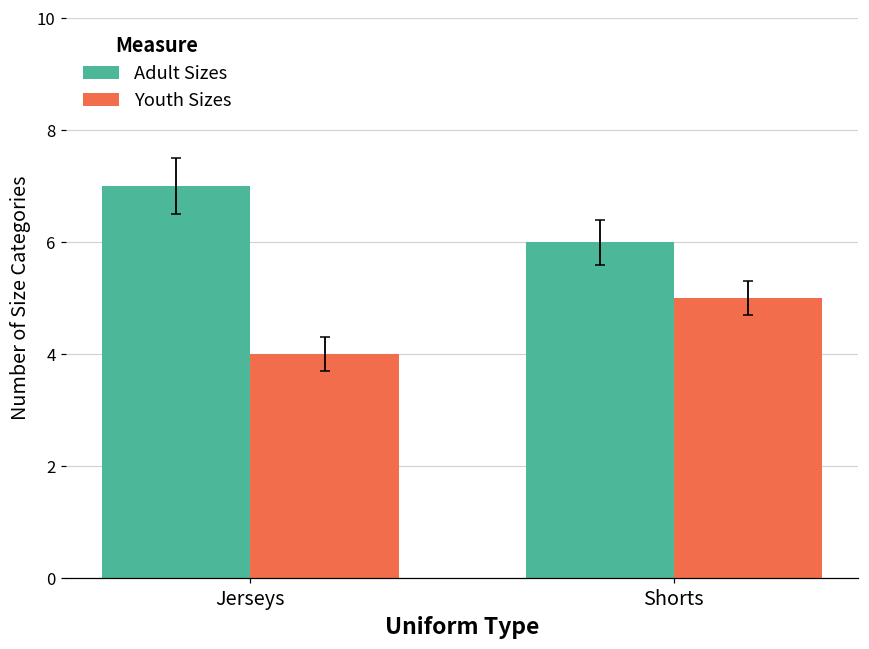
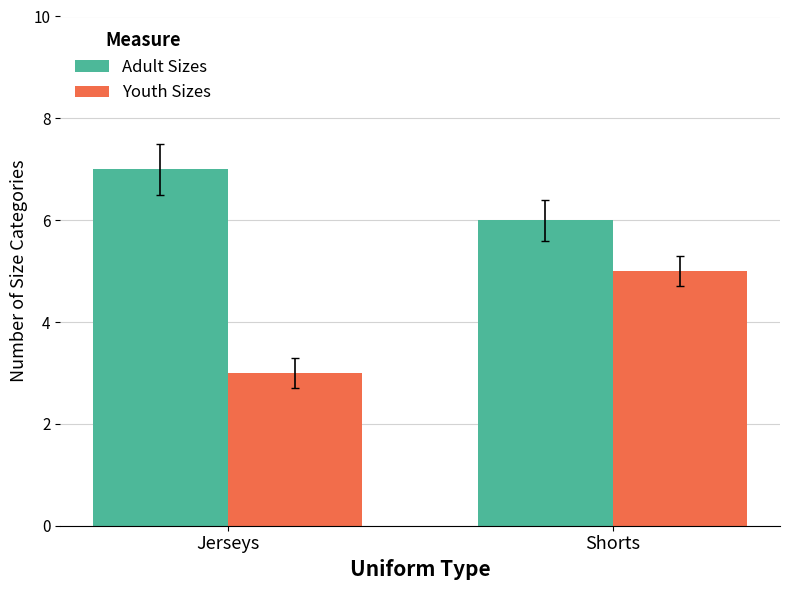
Youth Sizes, Jerseys: 4 -> 3
